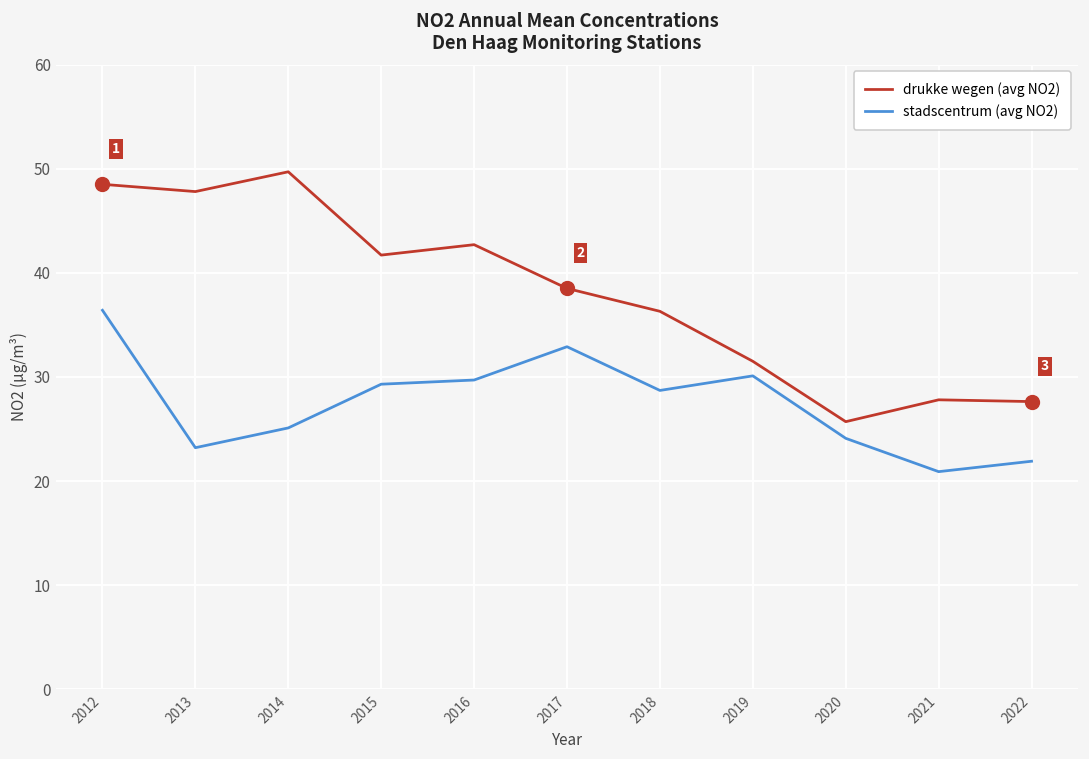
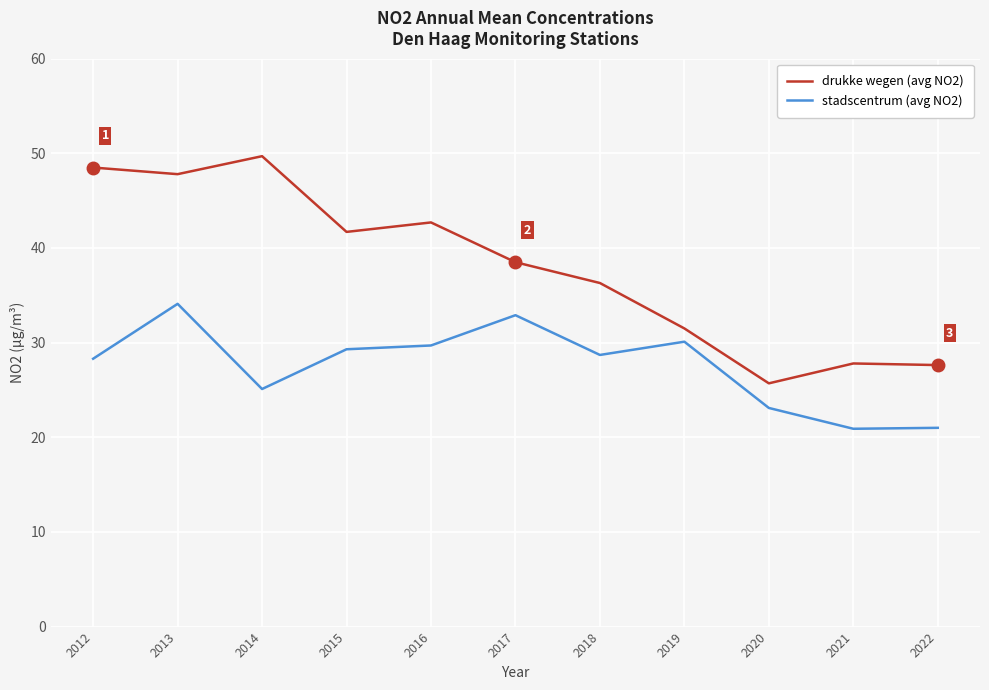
stadscentrum (avg NO2), 2012: 36 -> 28
stadscentrum (avg NO2), 2013: 23 -> 34
stadscentrum (avg NO2), 2020: 24 -> 23
stadscentrum (avg NO2), 2022: 22 -> 21
